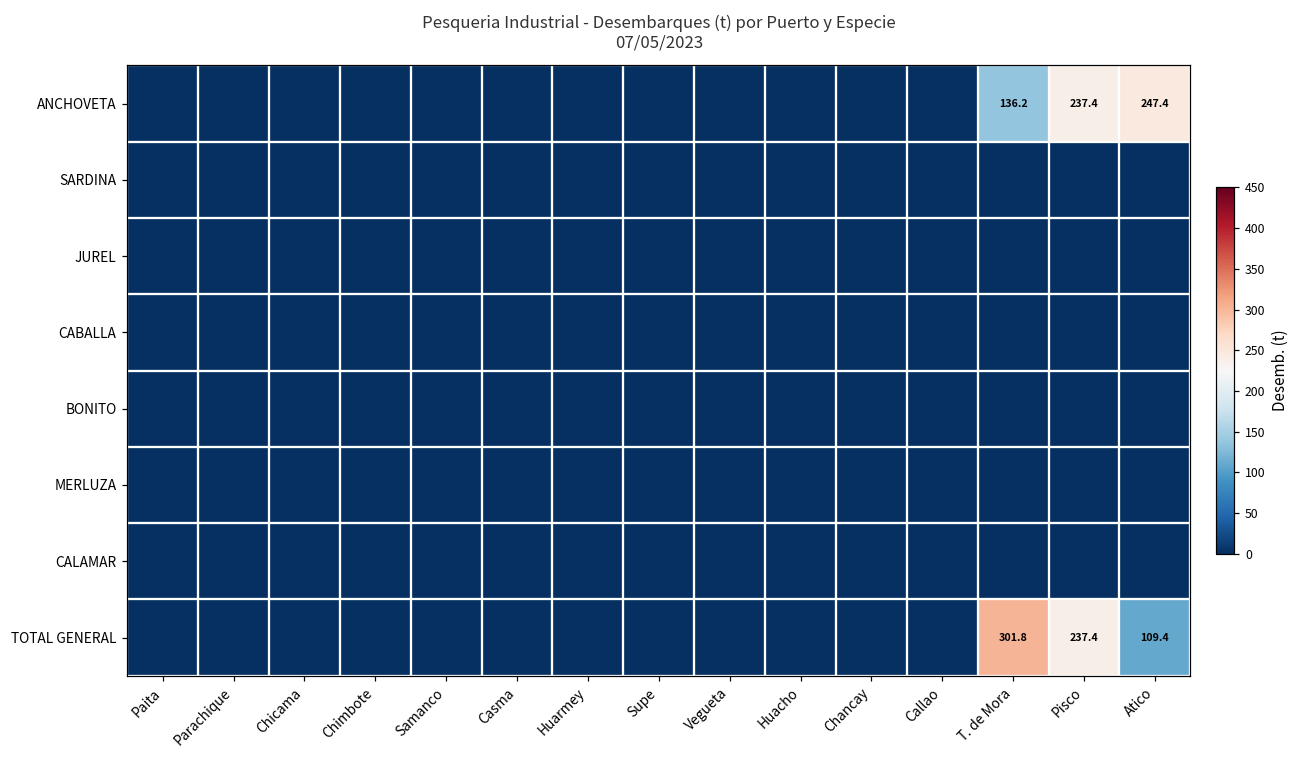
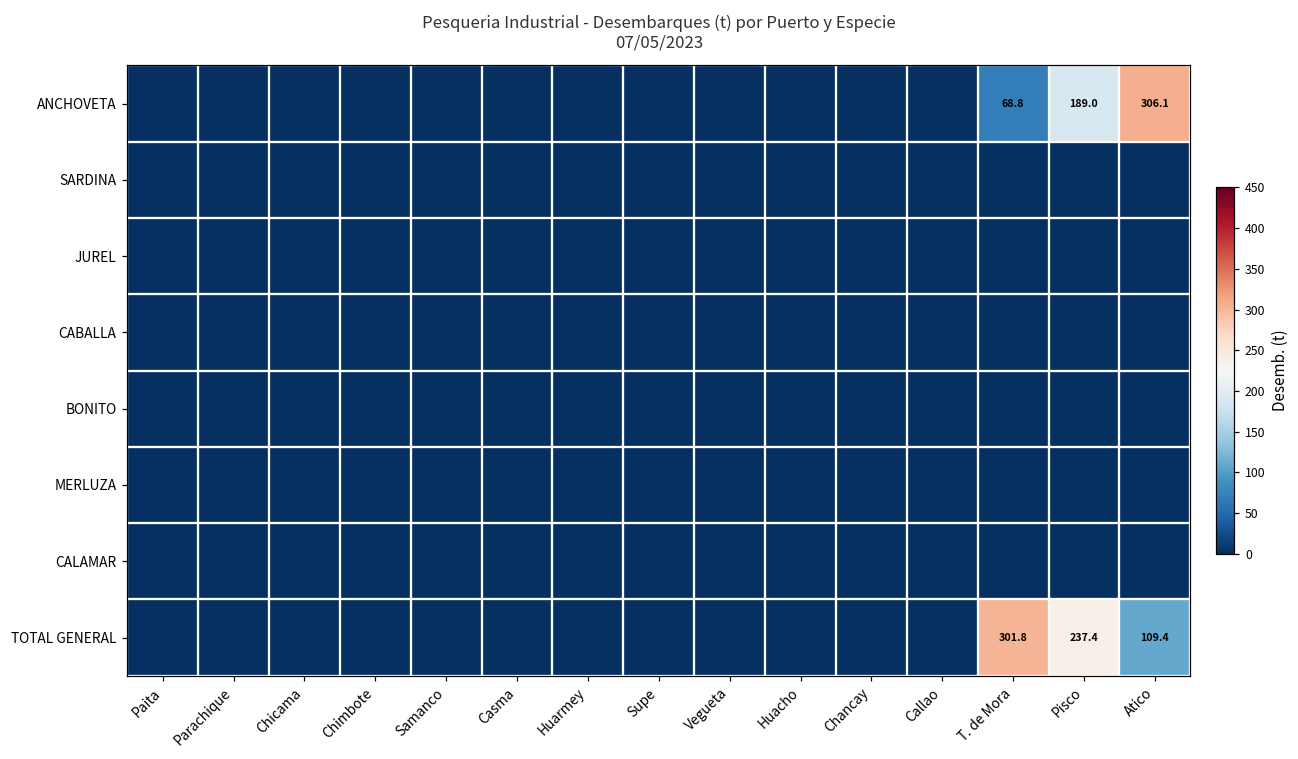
ANCHOVETA, T. de Mora: 136.2 -> 68.8
ANCHOVETA, Pisco: 237.4 -> 189.0
ANCHOVETA, Atico: 247.4 -> 306.1
